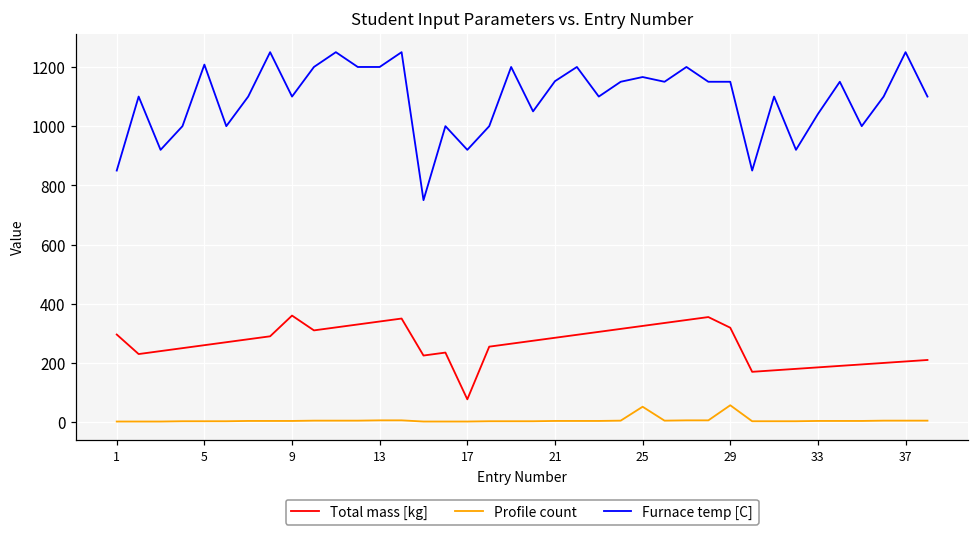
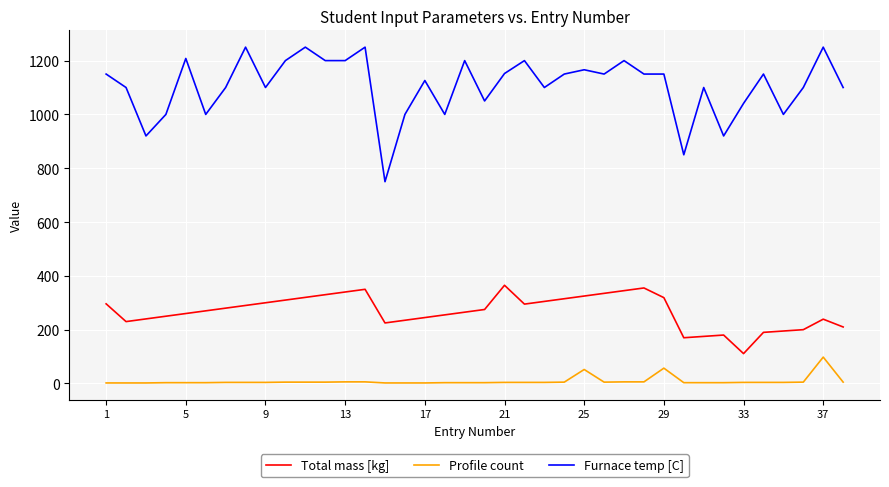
Furnace temp [C], 1: 850 -> 1150
Total mass [kg], 9: 360 -> 300
Total mass [kg], 17: 80 -> 250
Furnace temp [C], 17: 920 -> 1130
Total mass [kg], 21: 290 -> 370
Total mass [kg], 33: 190 -> 110
Total mass [kg], 37: 210 -> 240
Profile count, 37: 10 -> 100
